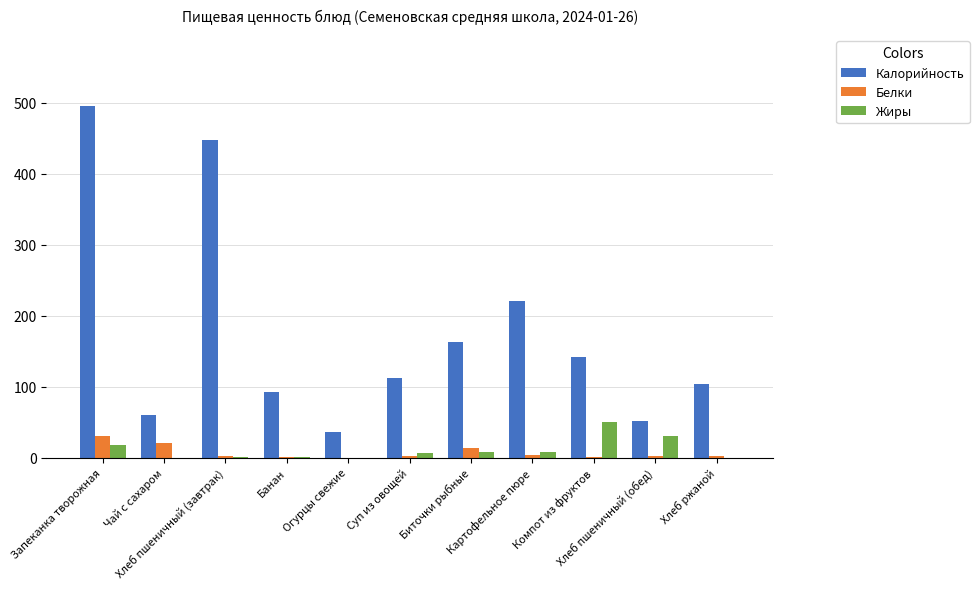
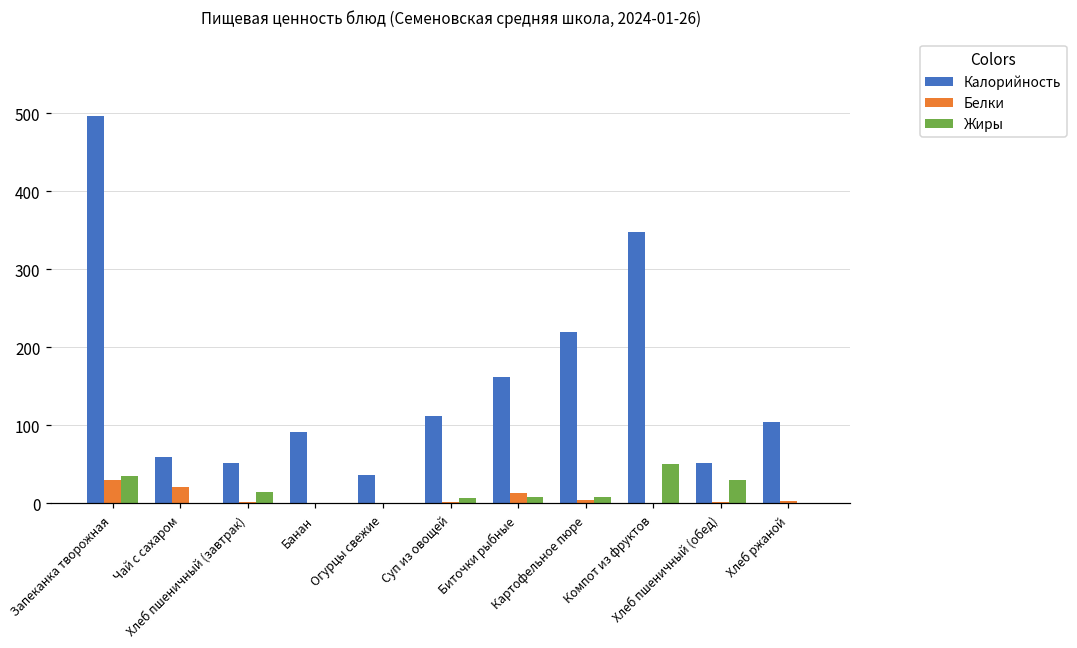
Жиры, Запеканка творожная: 20 -> 40
Калорийность, Хлеб пшеничный (завтрак): 450 -> 50
Жиры, Хлеб пшеничный (завтрак): 0 -> 20
Калорийность, Компот из фруктов: 140 -> 350
